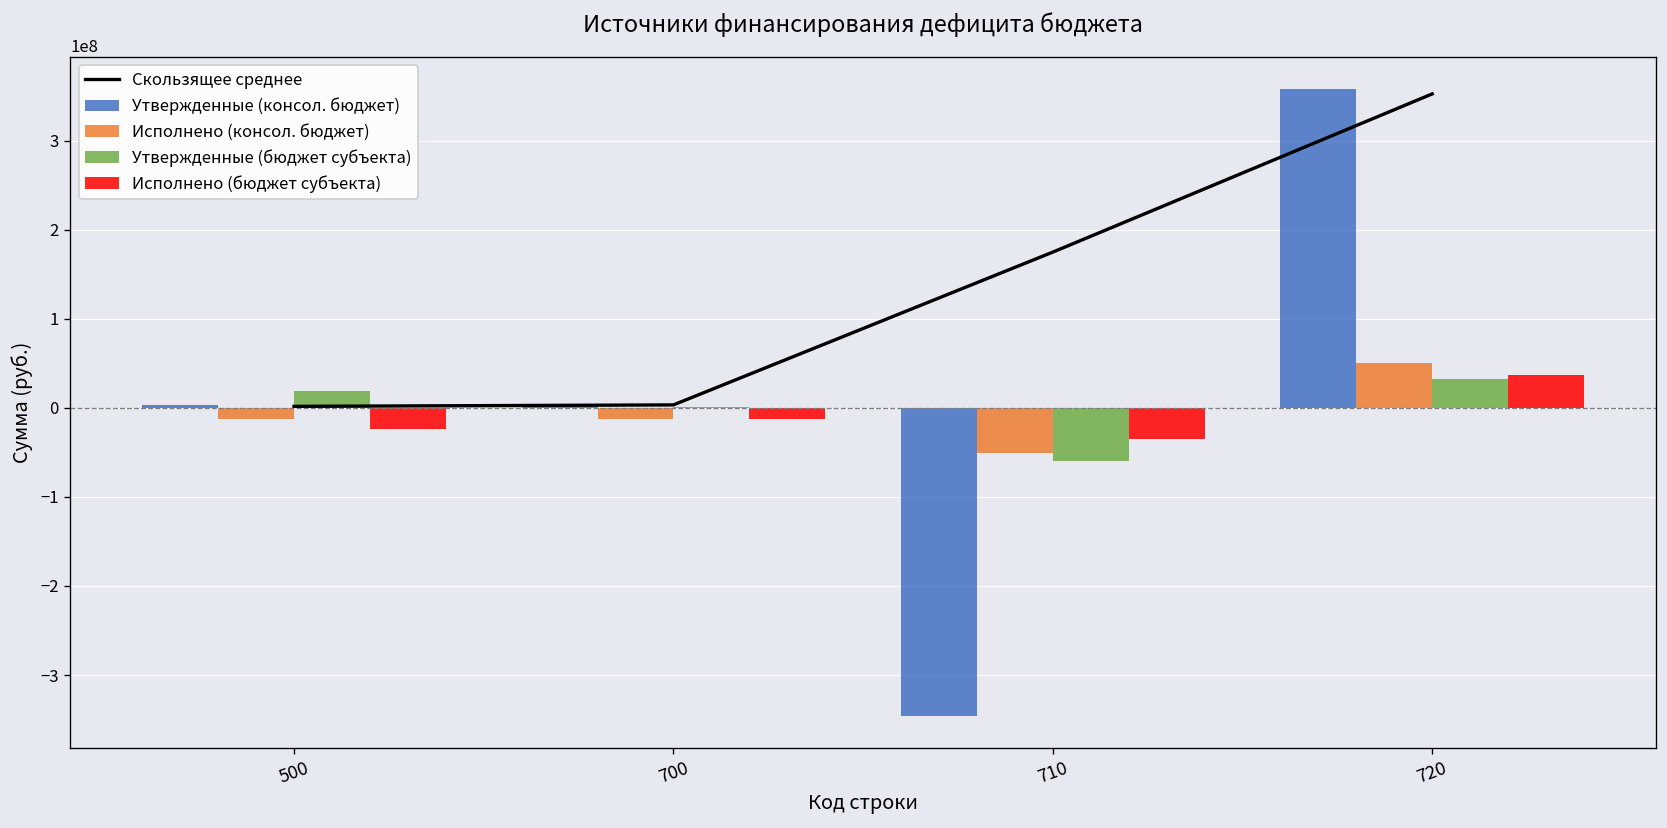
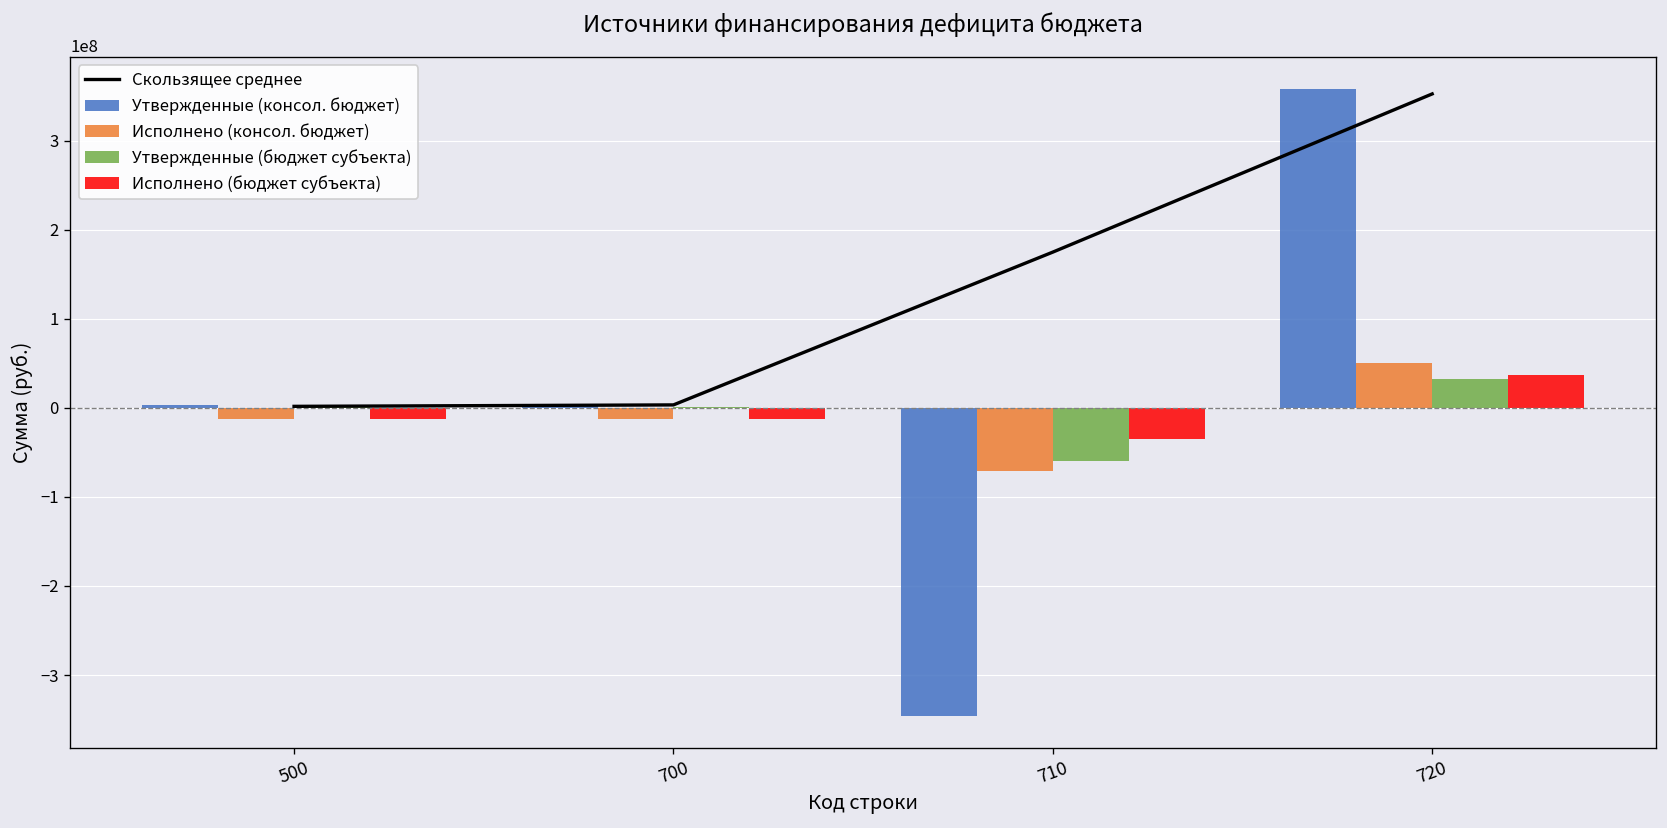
Утвержденные (бюджет субъекта), 500: 20000000 -> 0
Исполнено (бюджет субъекта), 500: -20000000 -> -10000000
Исполнено (консол. бюджет), 710: -50000000 -> -70000000
